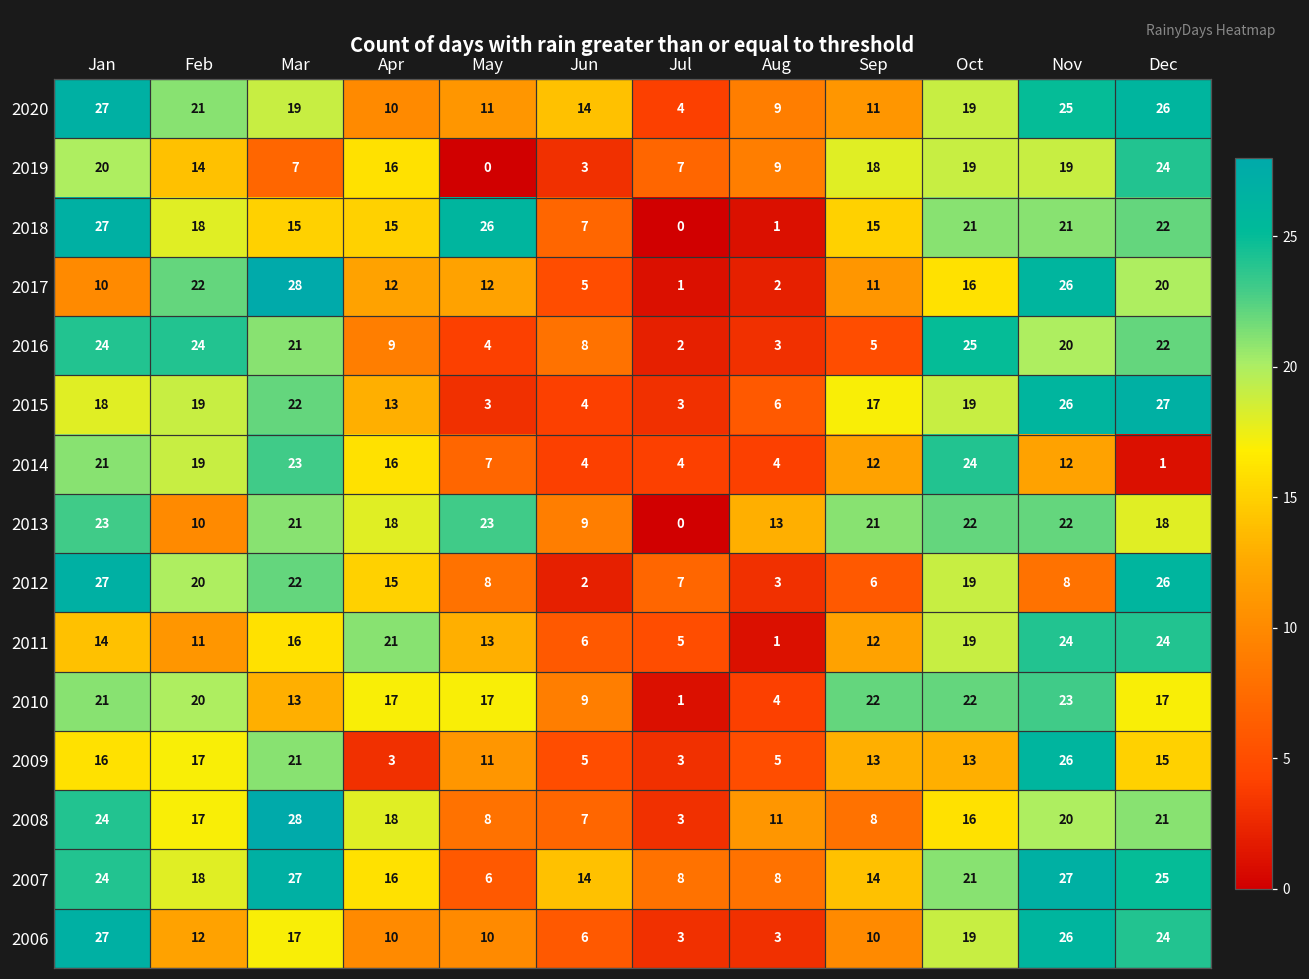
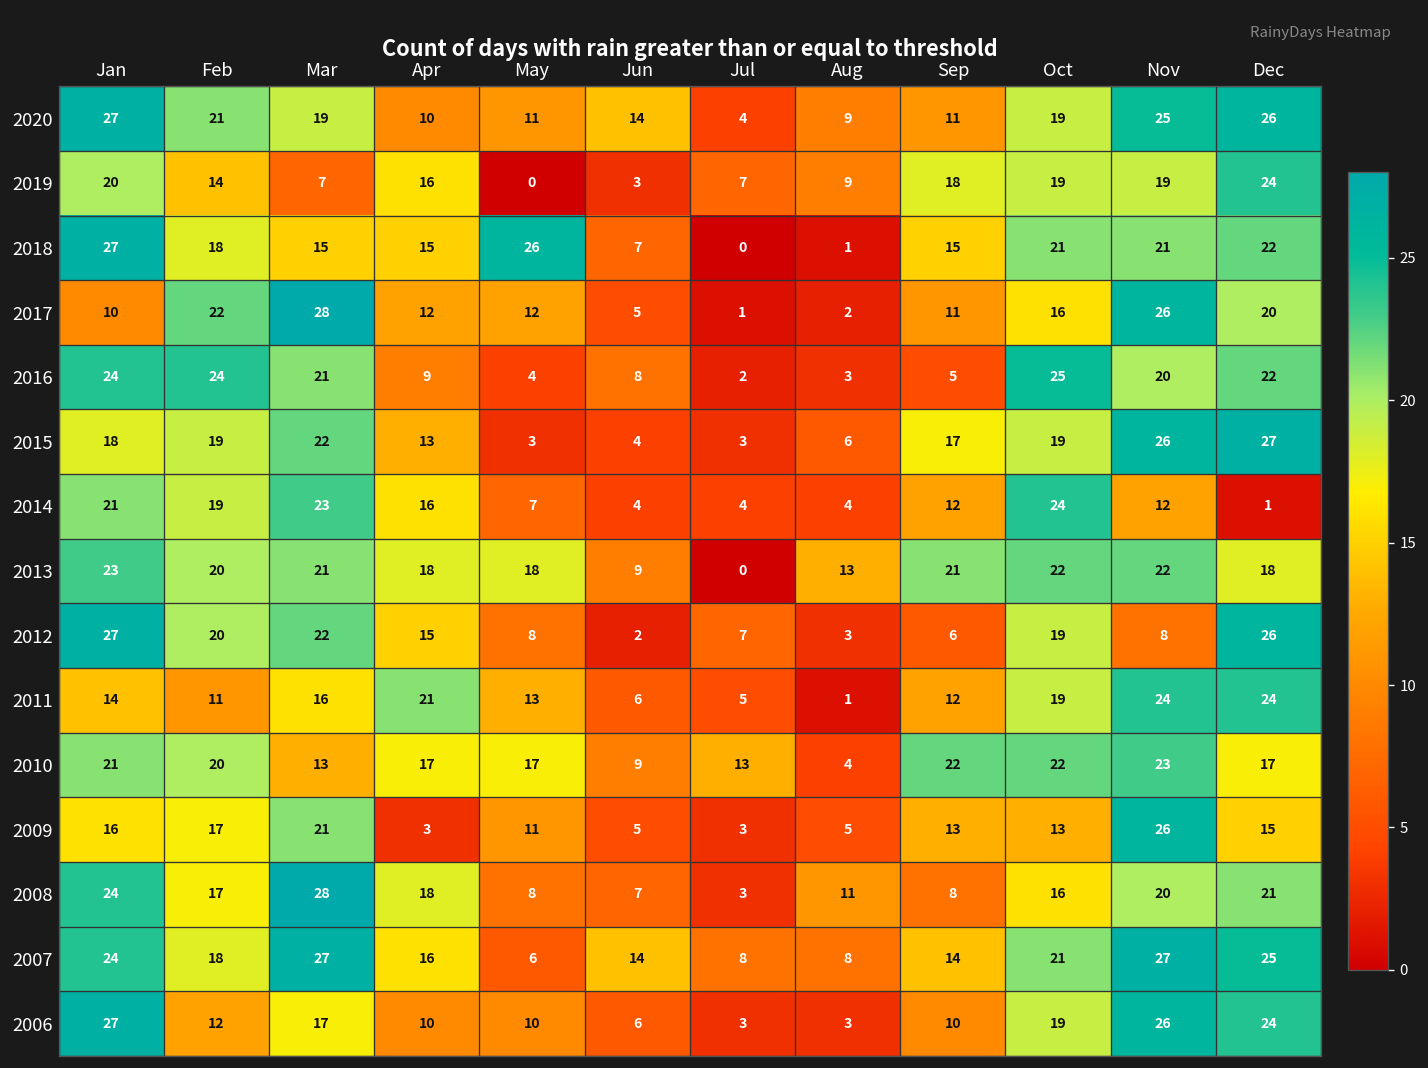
2013, Feb: 10 -> 20
2013, May: 23 -> 18
2010, Jul: 1 -> 13
